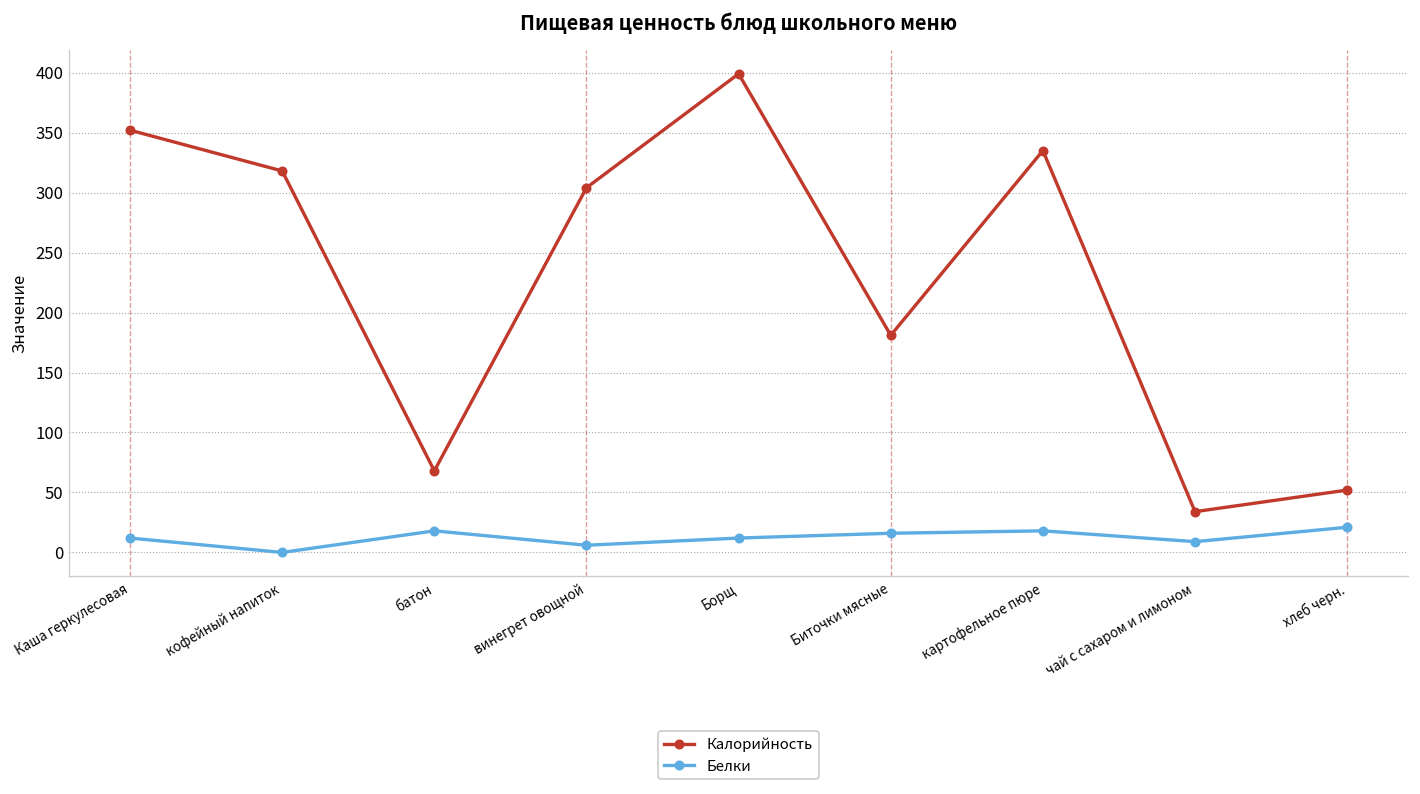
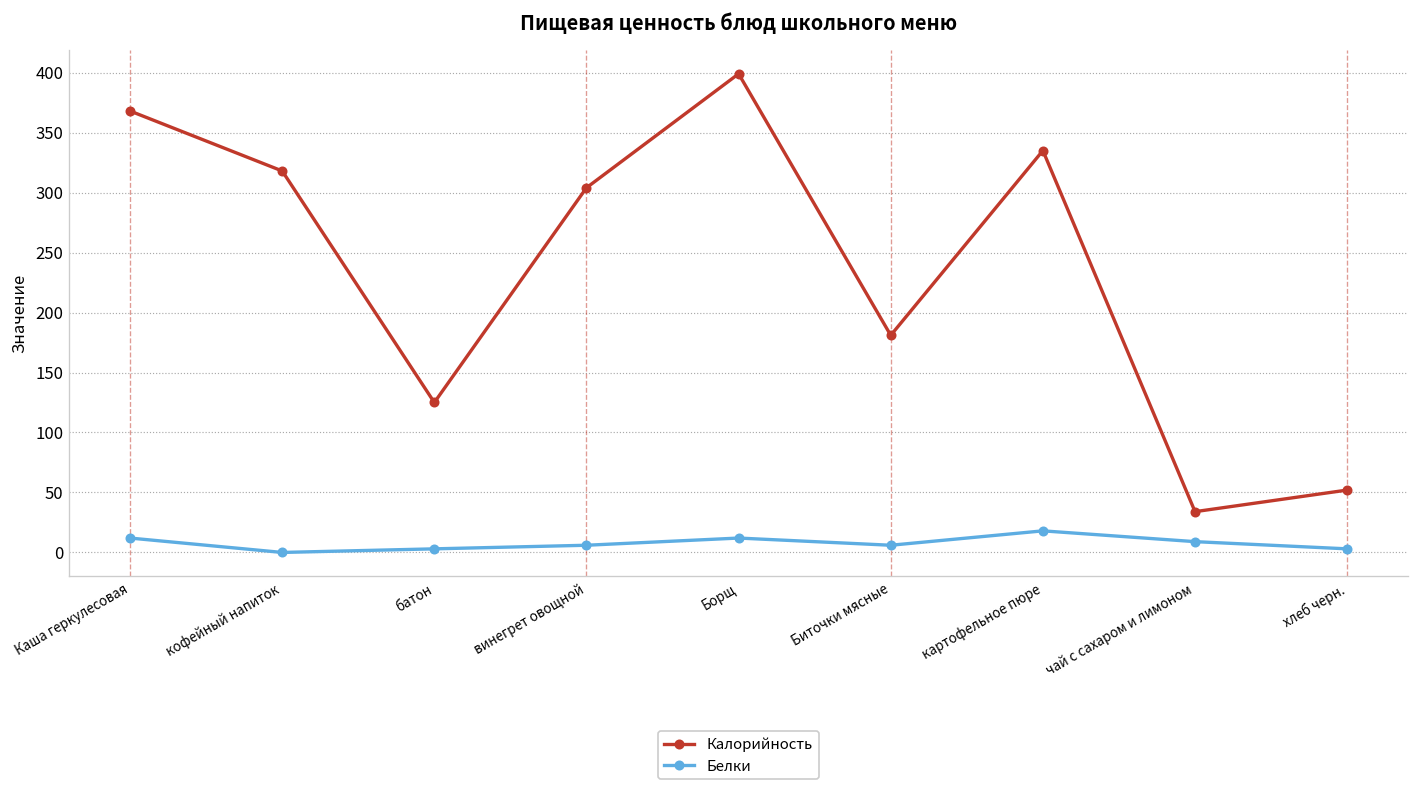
Калорийность, Каша геркулесовая: 350 -> 370
Калорийность, батон: 70 -> 130
Белки, батон: 20 -> 0
Белки, Биточки мясные: 20 -> 10
Белки, хлеб черн.: 20 -> 0
